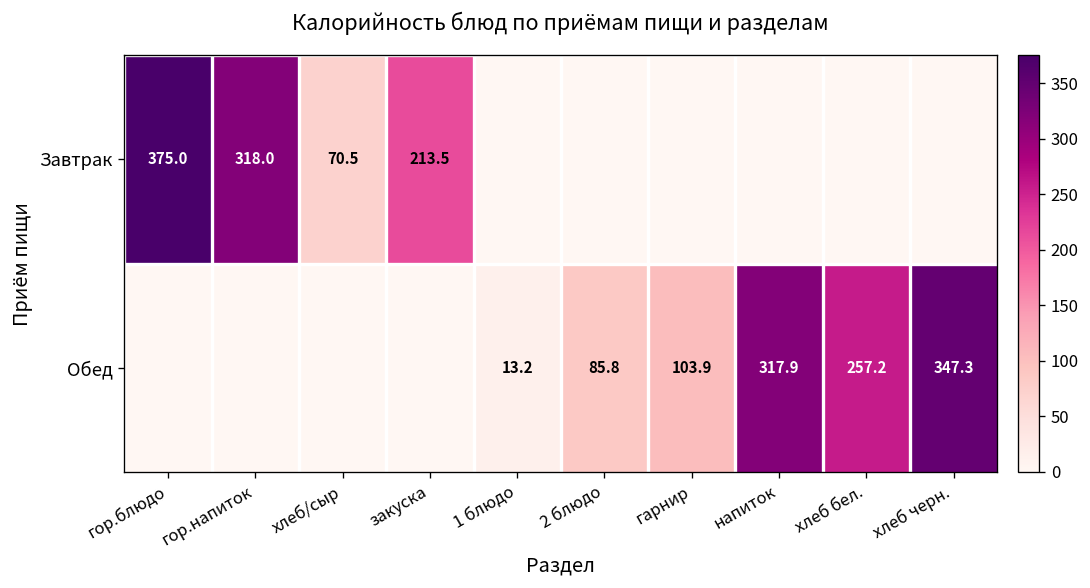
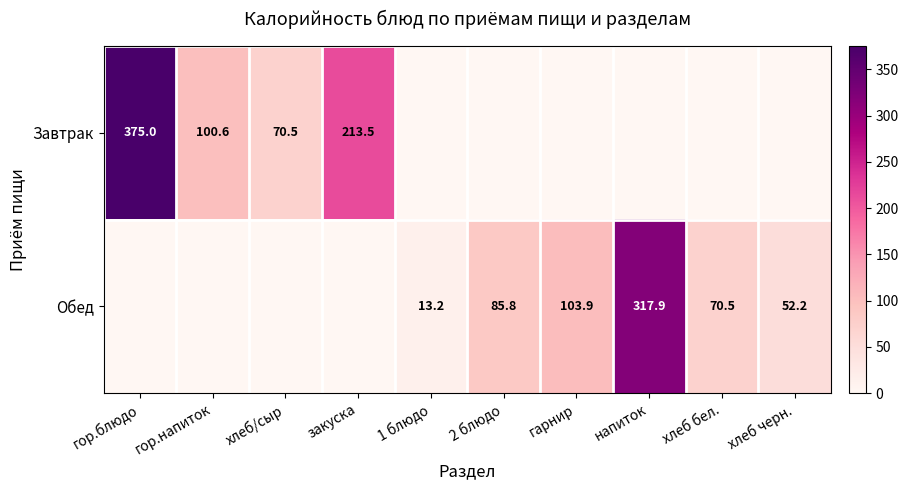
Завтрак, гор.напиток: 318.0 -> 100.6
Обед, хлеб бел.: 257.2 -> 70.5
Обед, хлеб черн.: 347.3 -> 52.2
